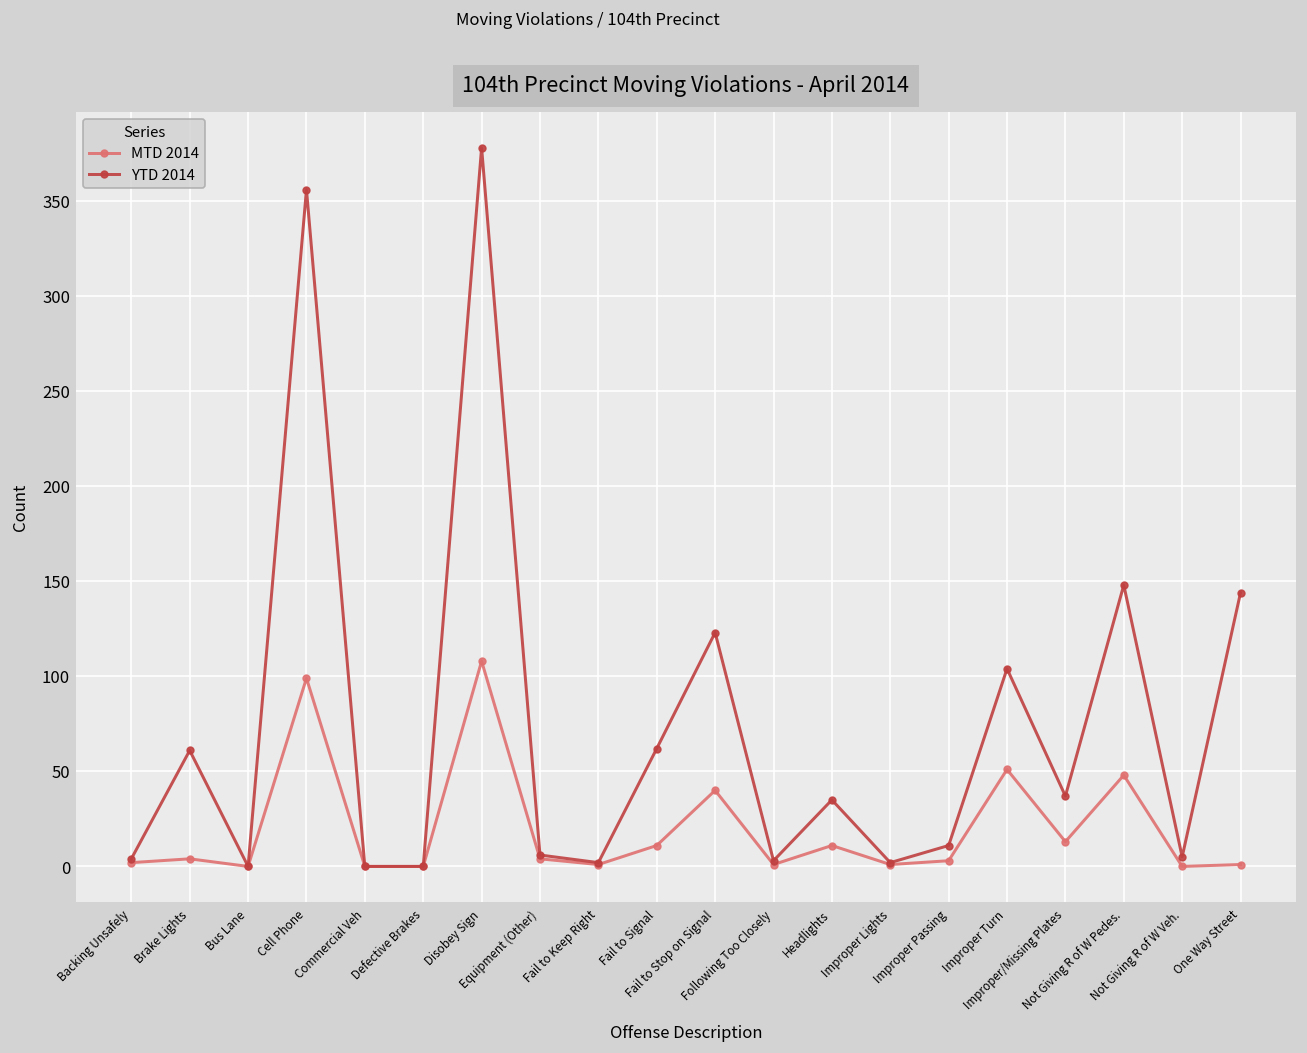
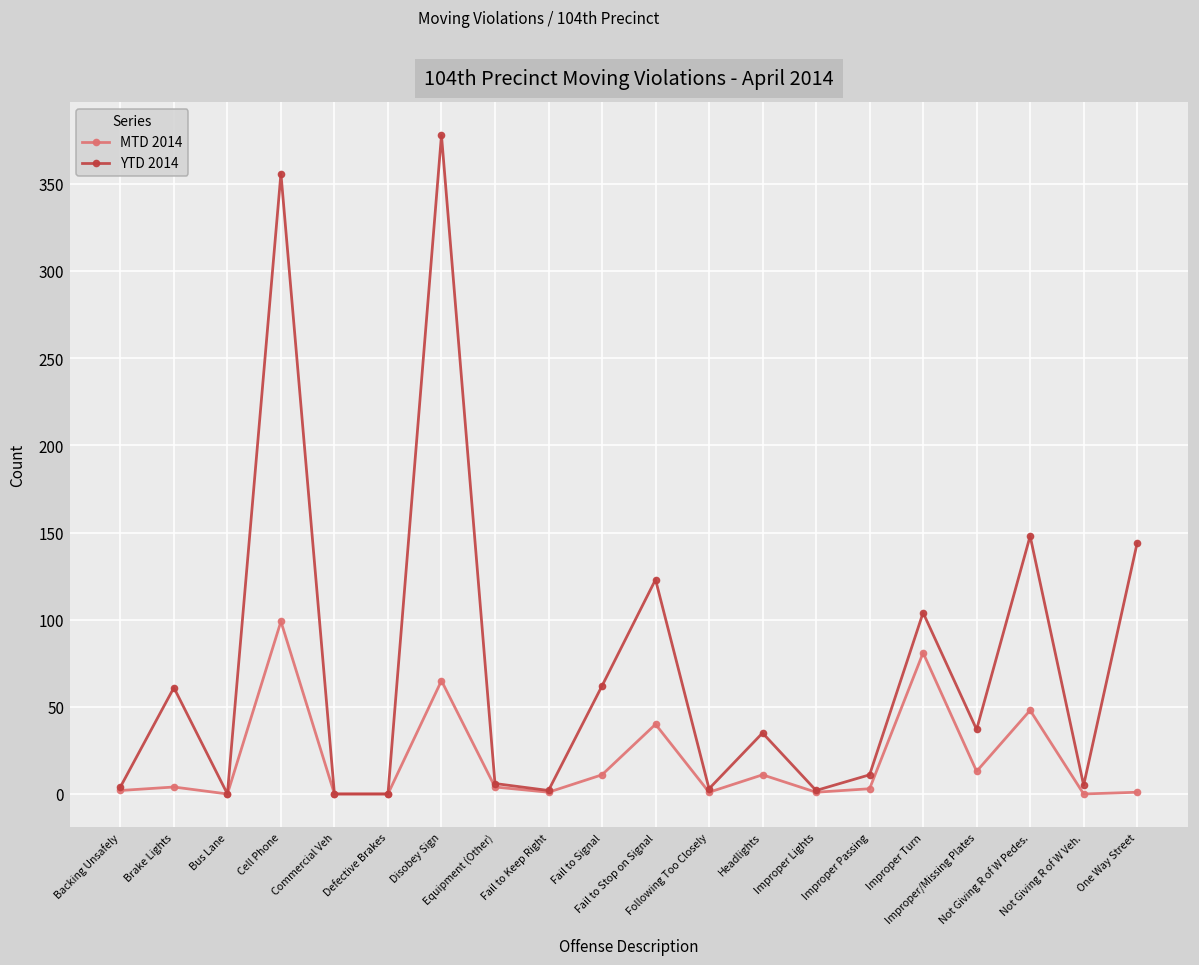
MTD 2014, Disobey Sign: 108 -> 65
MTD 2014, Improper Turn: 51 -> 81
